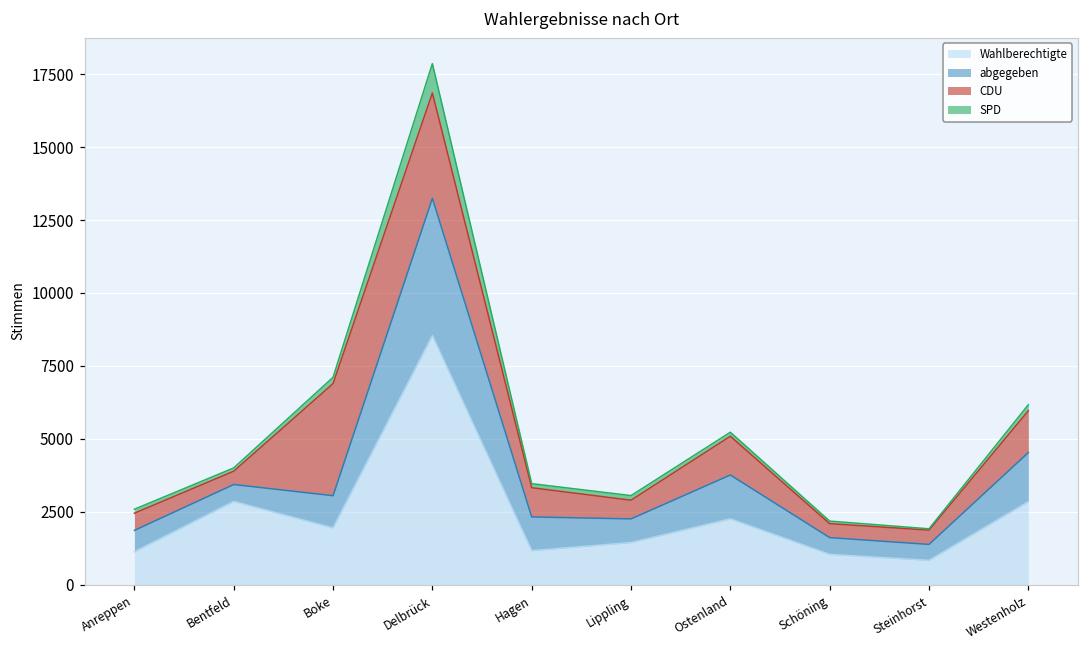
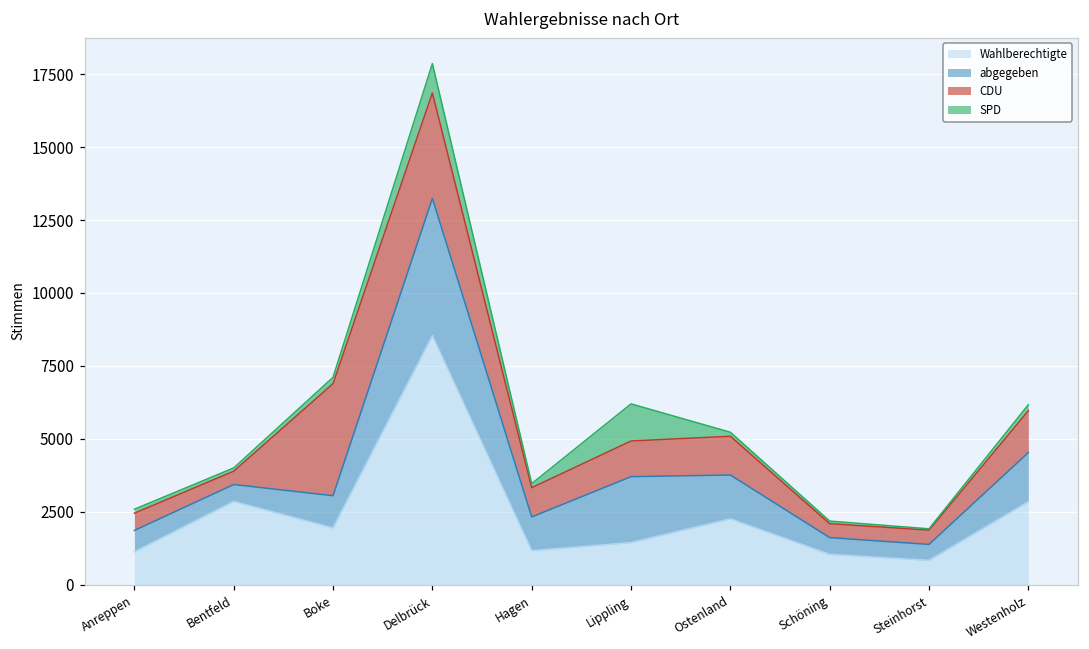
abgegeben, Lippling: 800 -> 2300
CDU, Lippling: 600 -> 1200
SPD, Lippling: 200 -> 1300
